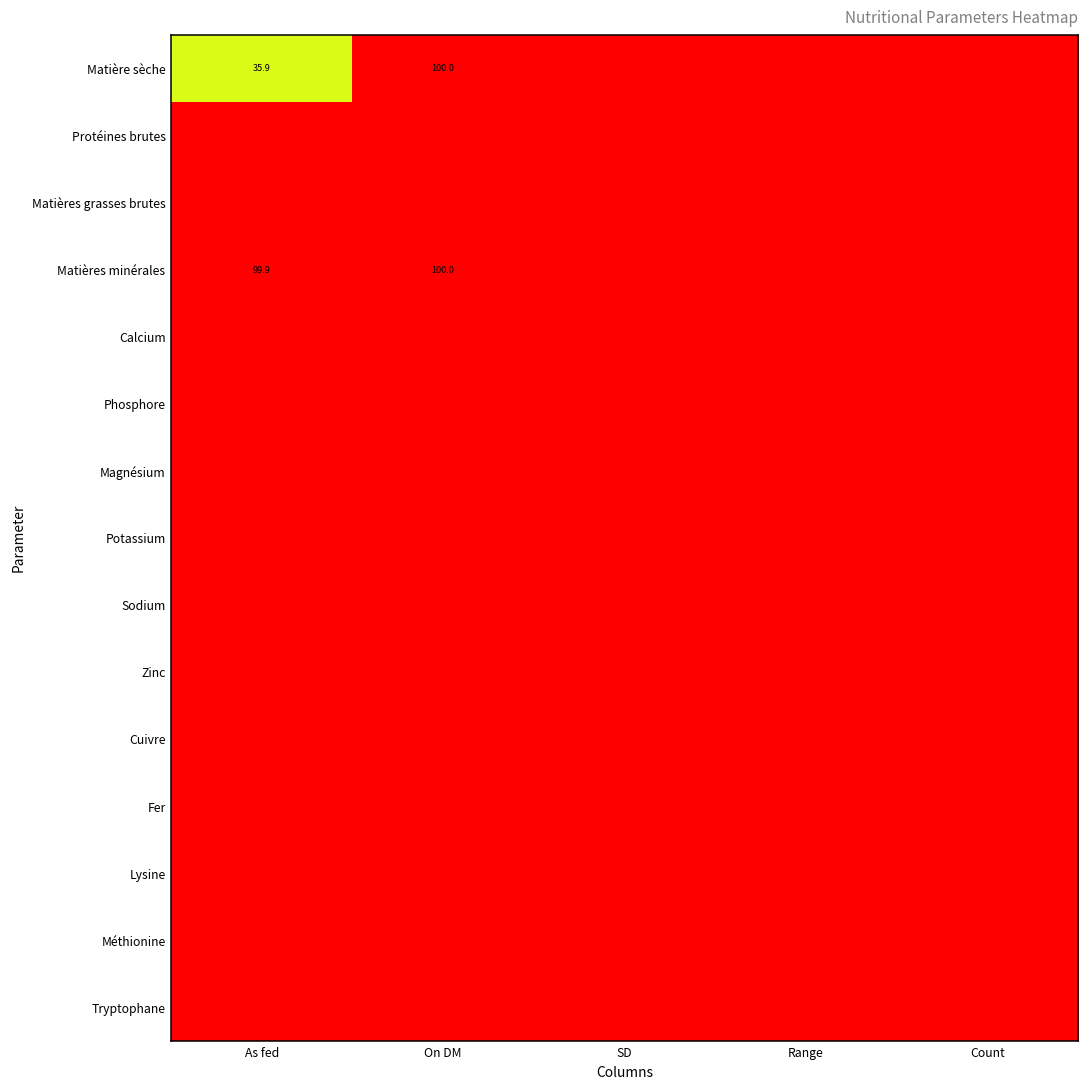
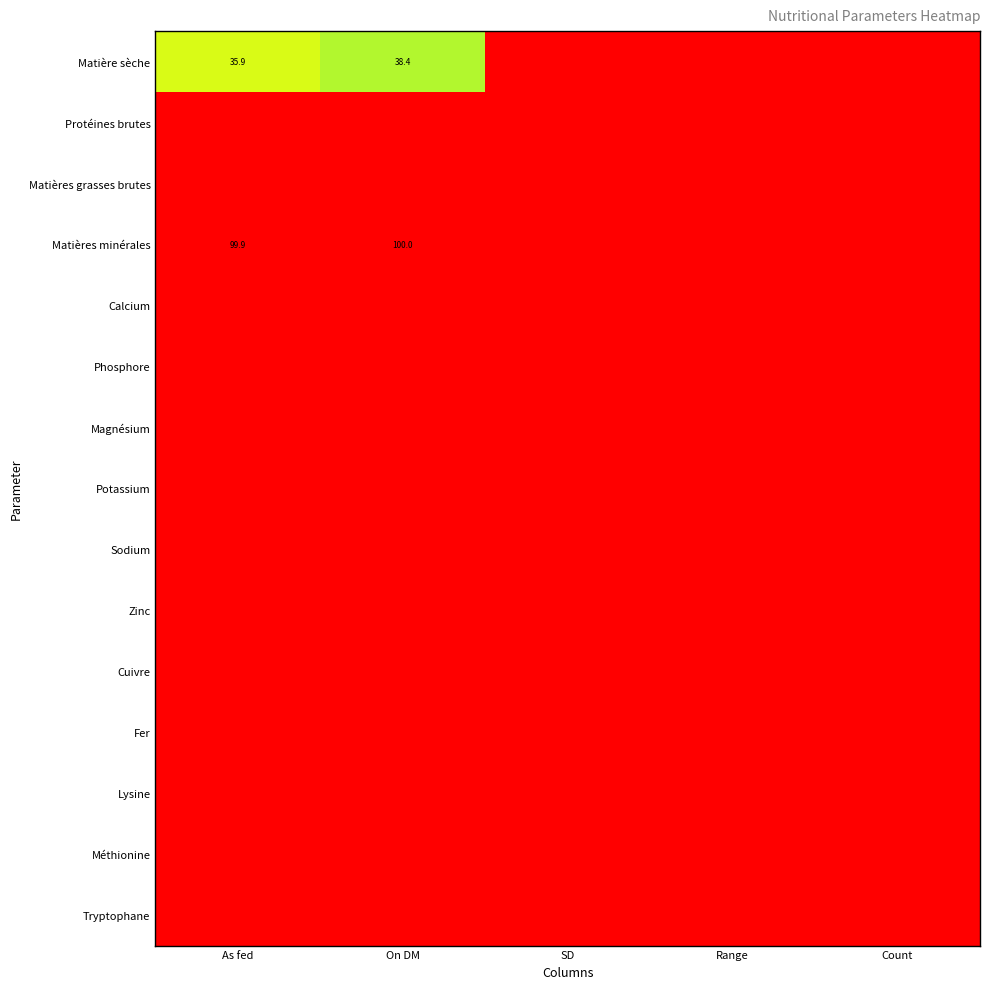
Matière sèche, On DM: 100.0 -> 38.4
